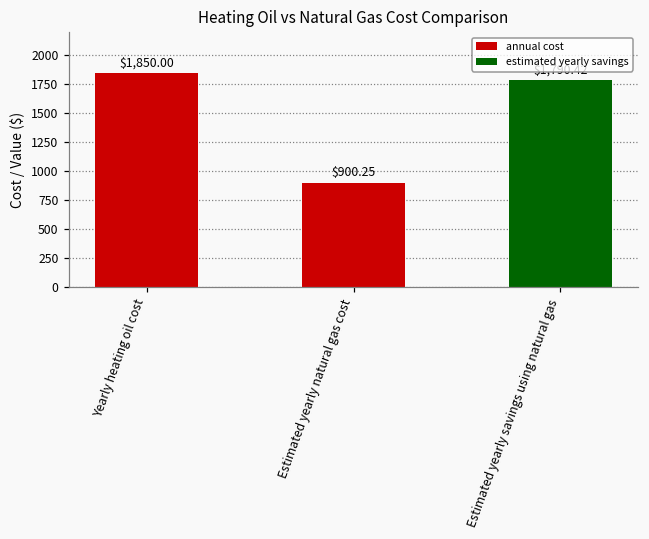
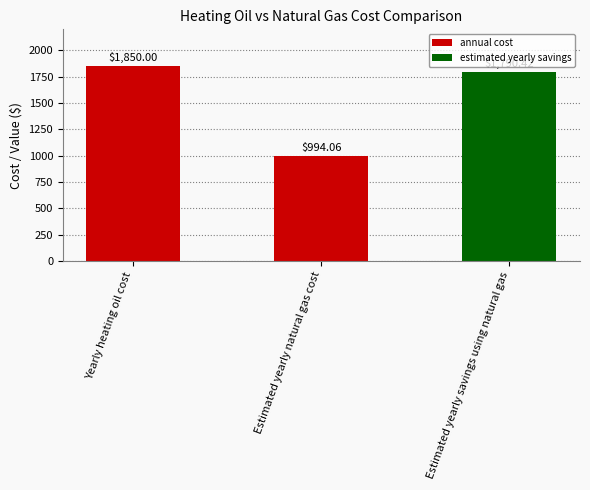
Estimated yearly natural gas cost: $900.25 -> $994.06
